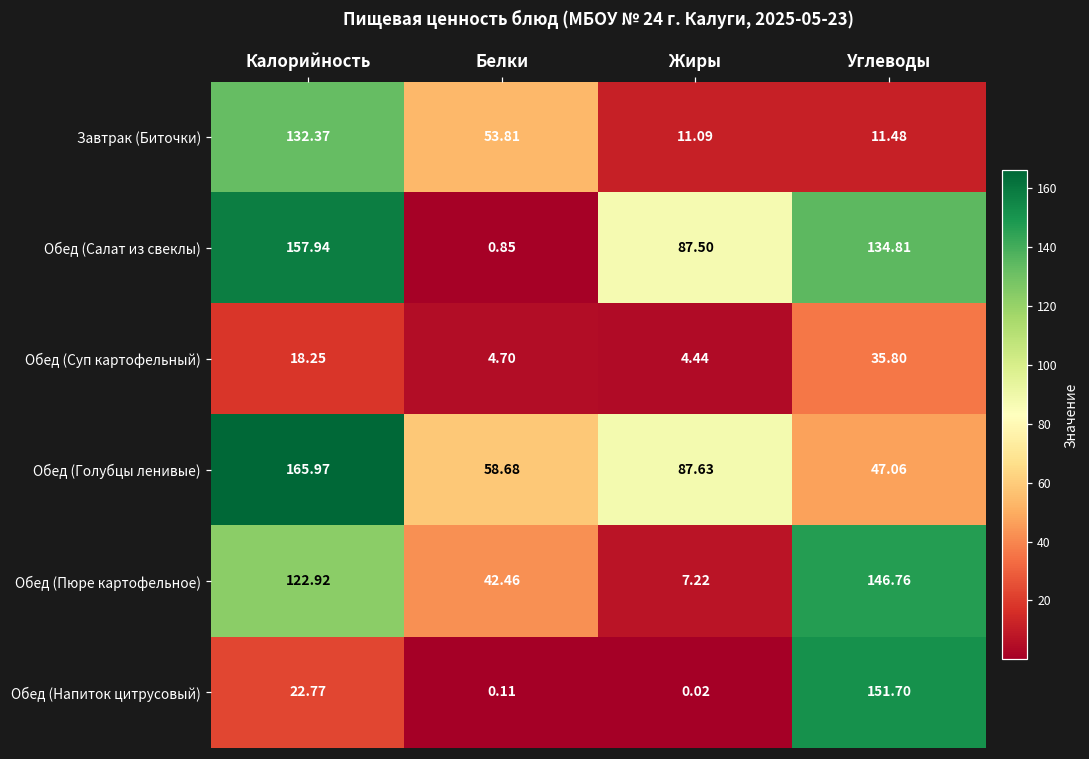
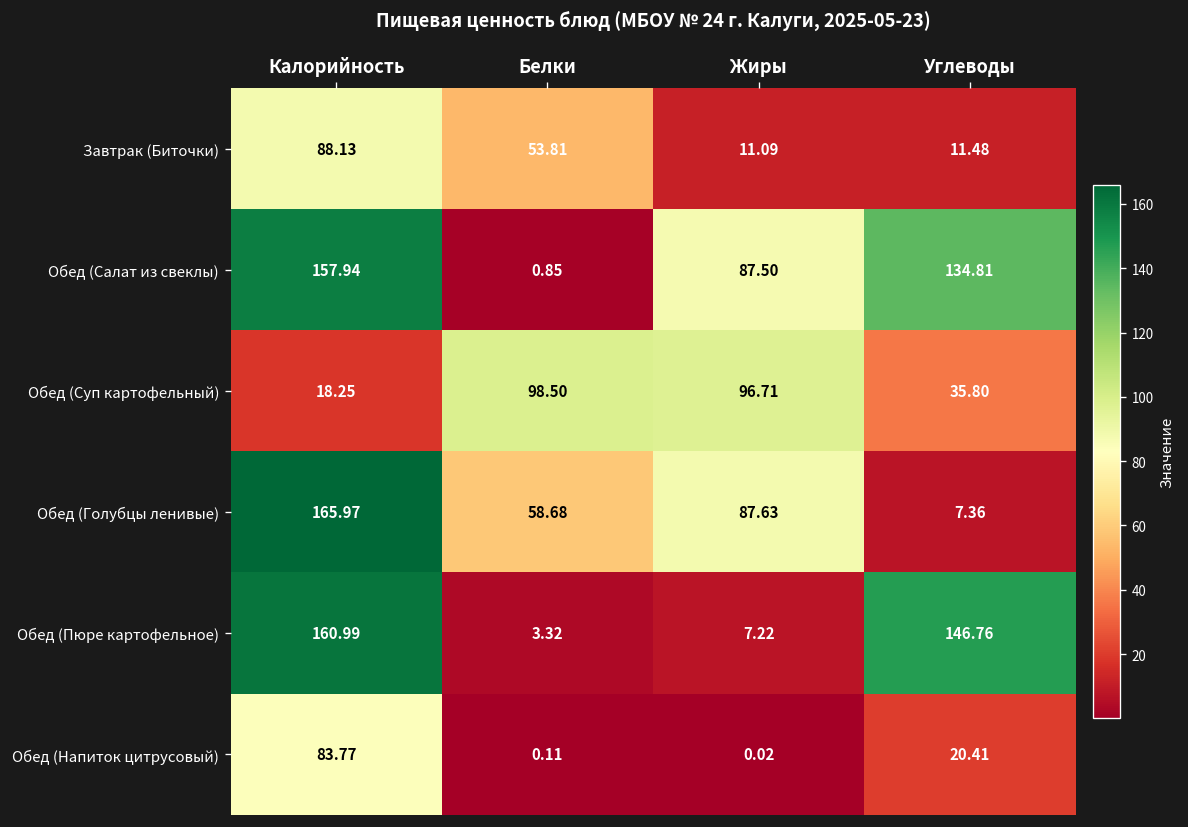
Завтрак (Биточки), Калорийность: 132.37 -> 88.13
Обед (Суп картофельный), Белки: 4.70 -> 98.50
Обед (Суп картофельный), Жиры: 4.44 -> 96.71
Обед (Голубцы ленивые), Углеводы: 47.06 -> 7.36
Обед (Пюре картофельное), Калорийность: 122.92 -> 160.99
Обед (Пюре картофельное), Белки: 42.46 -> 3.32
Обед (Напиток цитрусовый), Калорийность: 22.77 -> 83.77
Обед (Напиток цитрусовый), Углеводы: 151.70 -> 20.41
